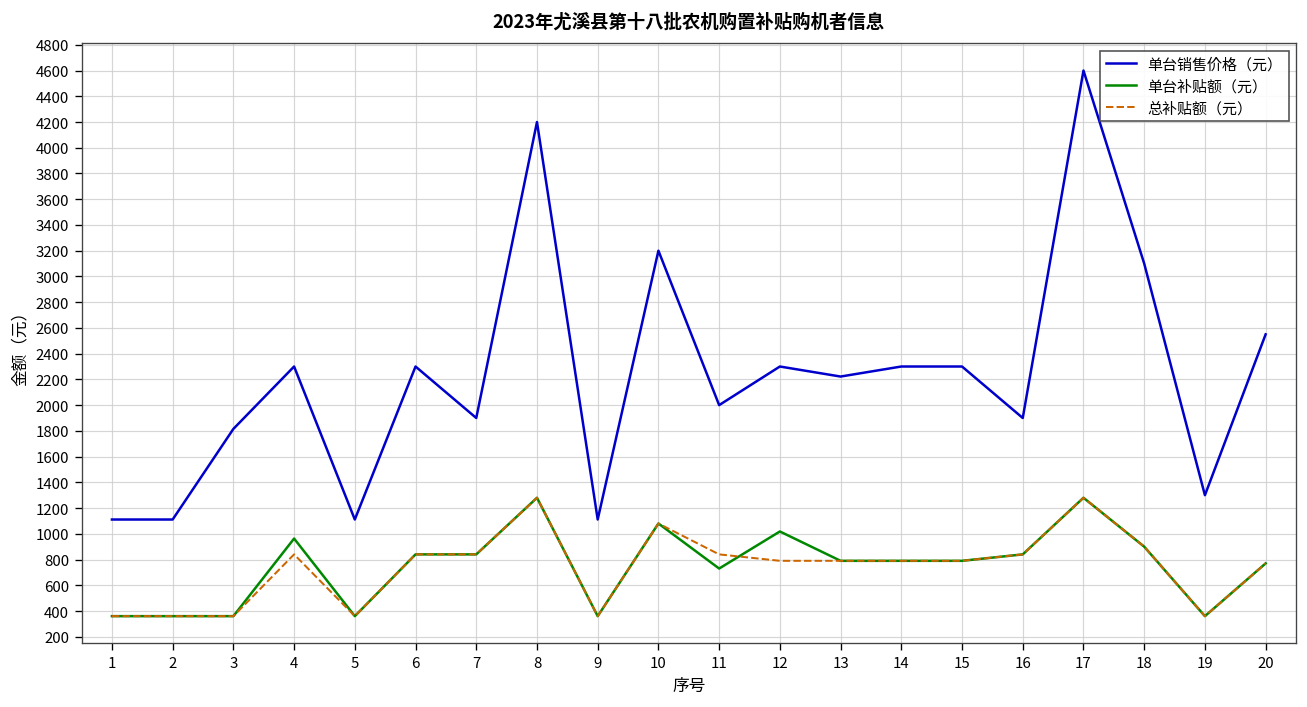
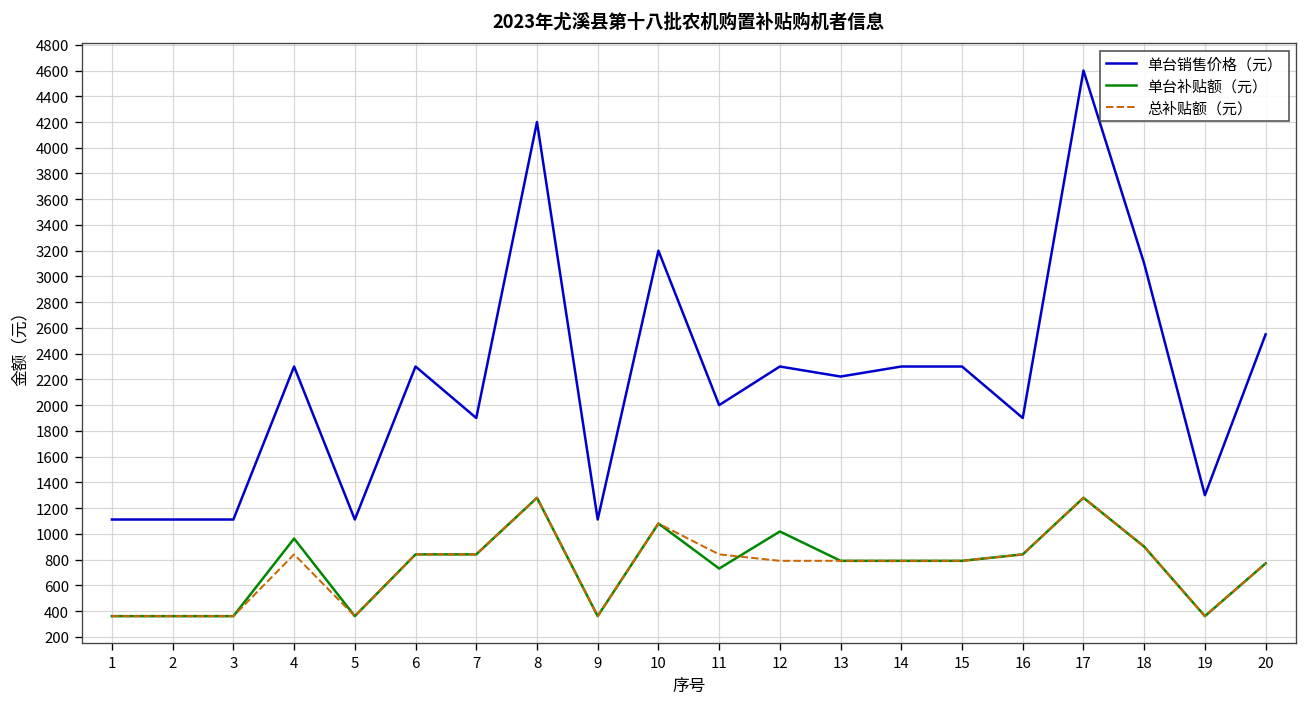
单台销售价格（元）, 3: 1820 -> 1110
